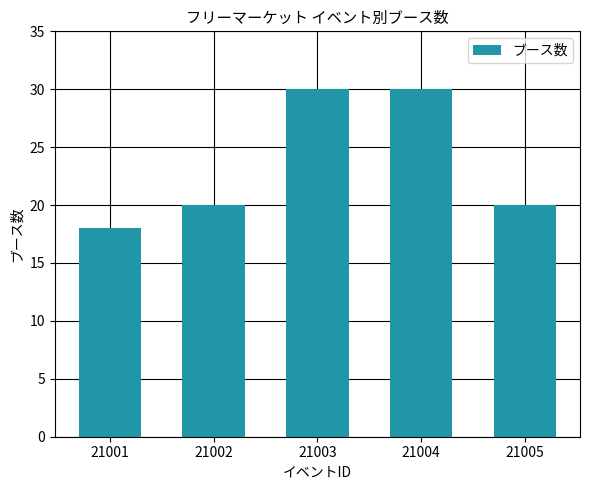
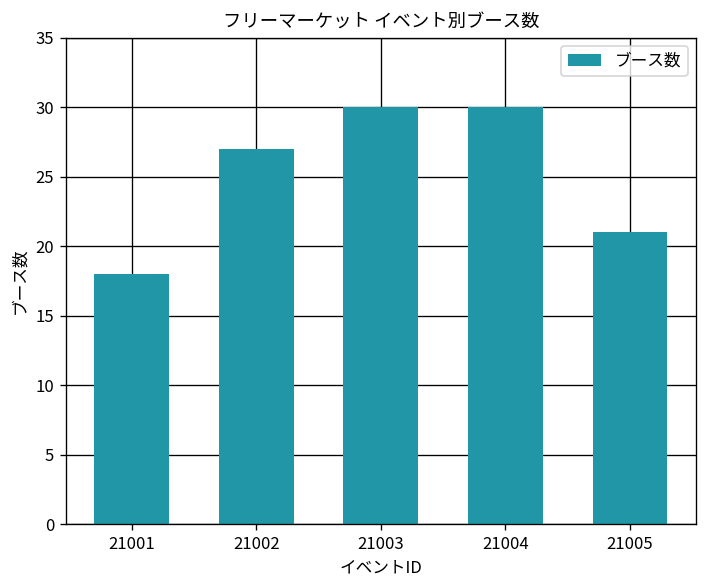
21002: 20 -> 27
21005: 20 -> 21
